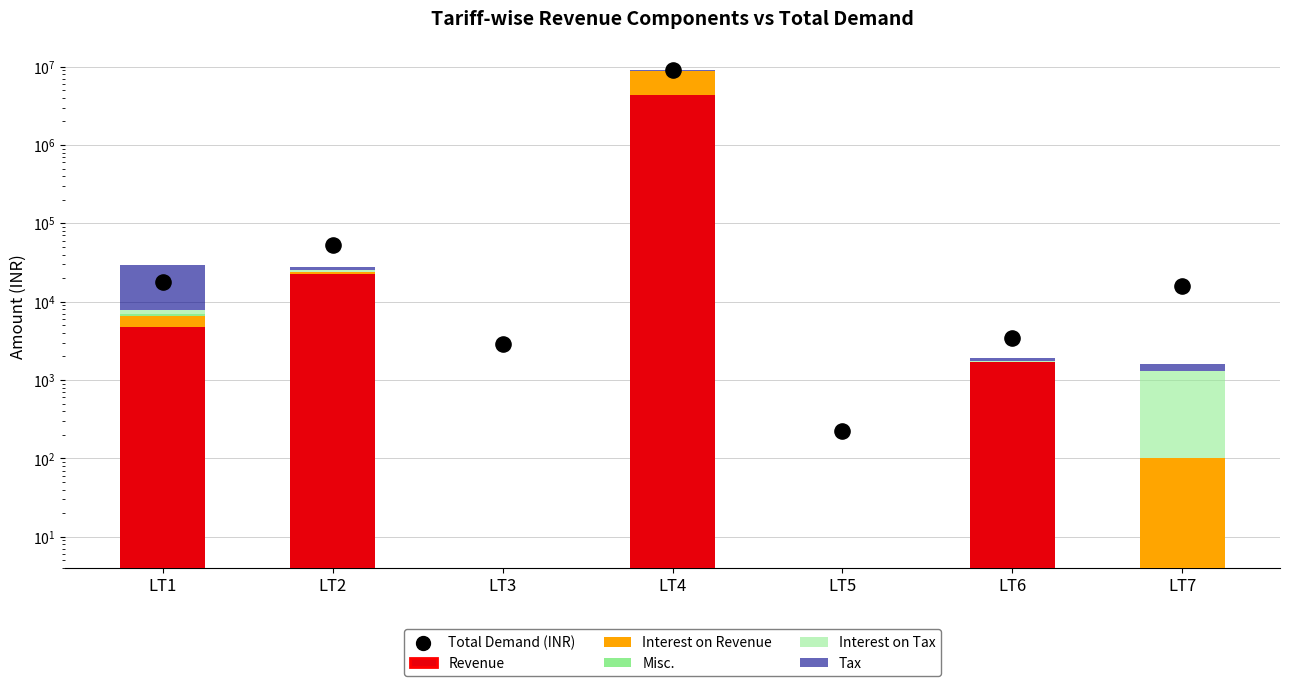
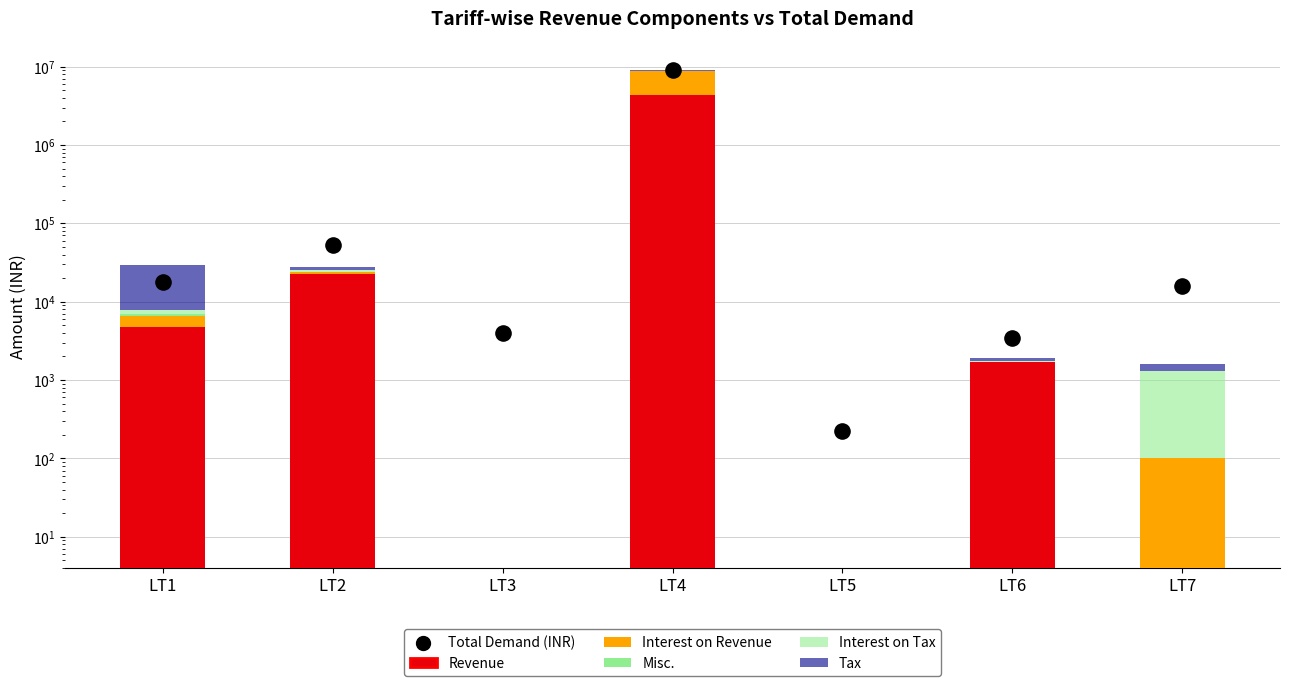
Total Demand (INR), LT3: 2900 -> 4000
